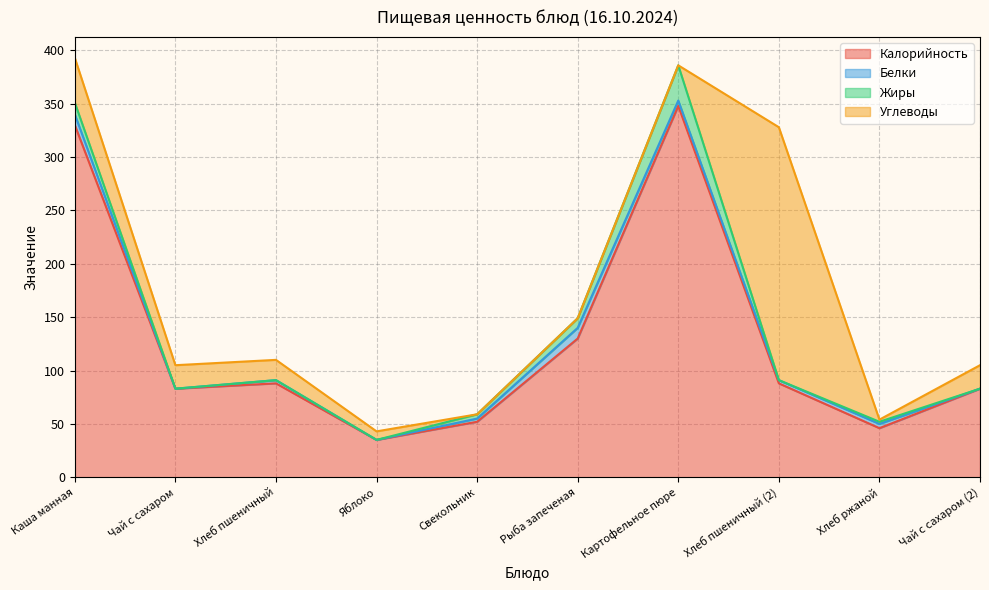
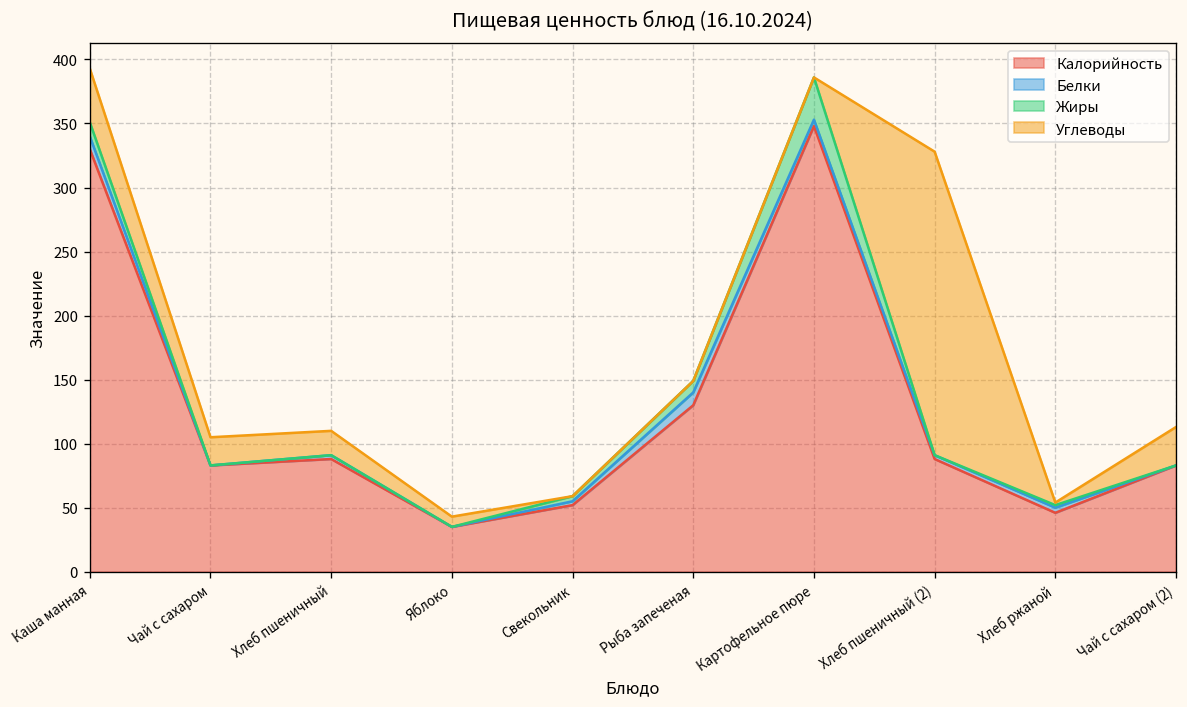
Углеводы, Чай с сахаром (2): 22 -> 30
